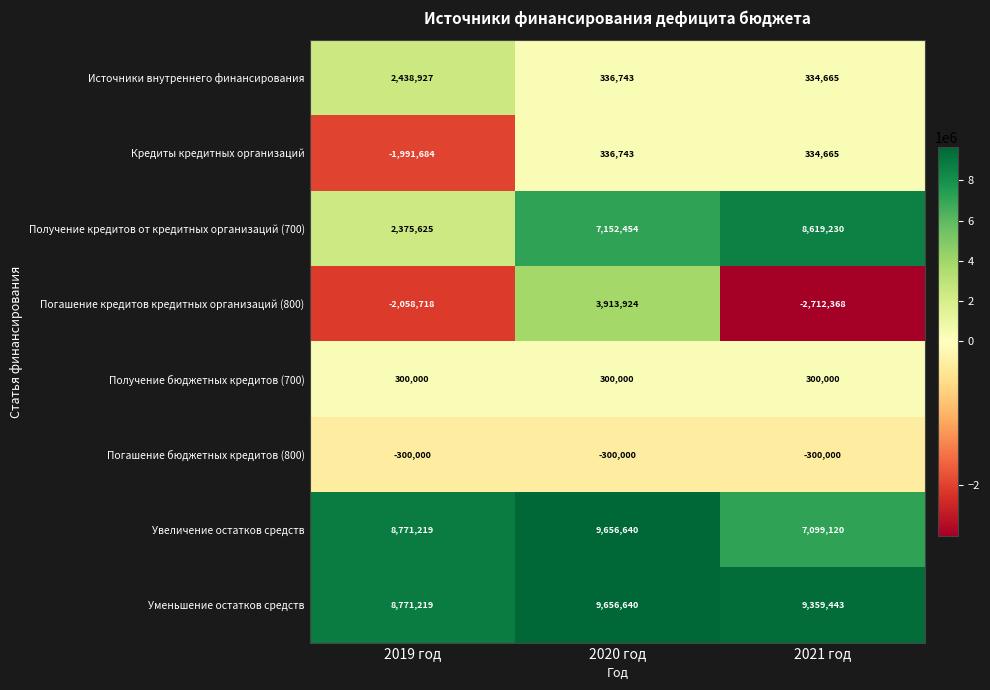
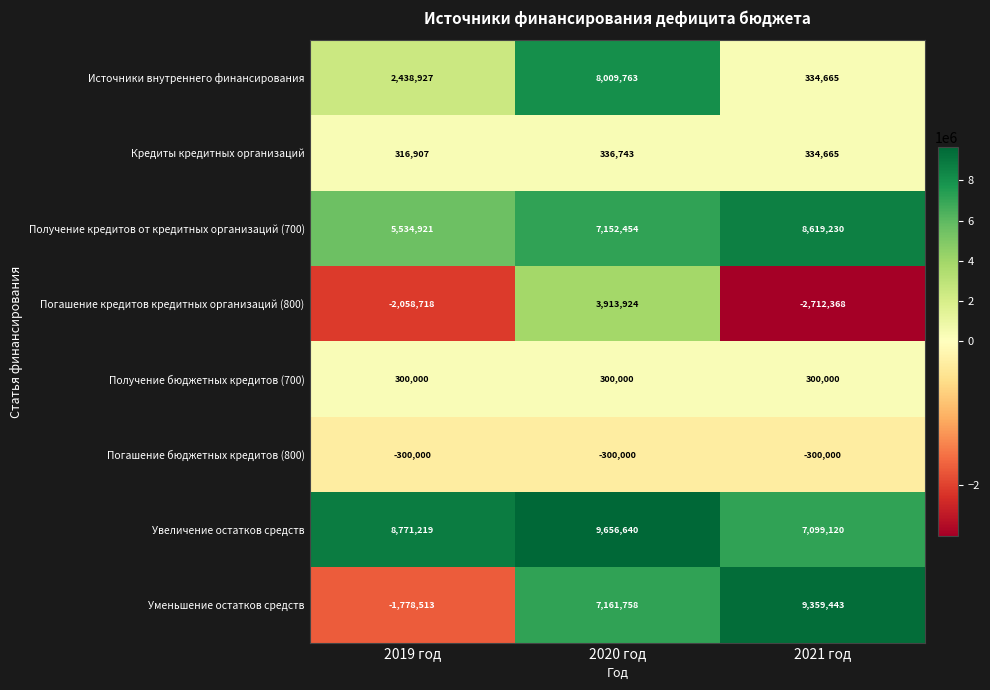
Источники внутреннего финансирования, 2020 год: 336,743 -> 8,009,763
Кредиты кредитных организаций, 2019 год: -1,991,684 -> 316,907
Получение кредитов от кредитных организаций (700), 2019 год: 2,375,625 -> 5,534,921
Уменьшение остатков средств, 2019 год: 8,771,219 -> -1,778,513
Уменьшение остатков средств, 2020 год: 9,656,640 -> 7,161,758
